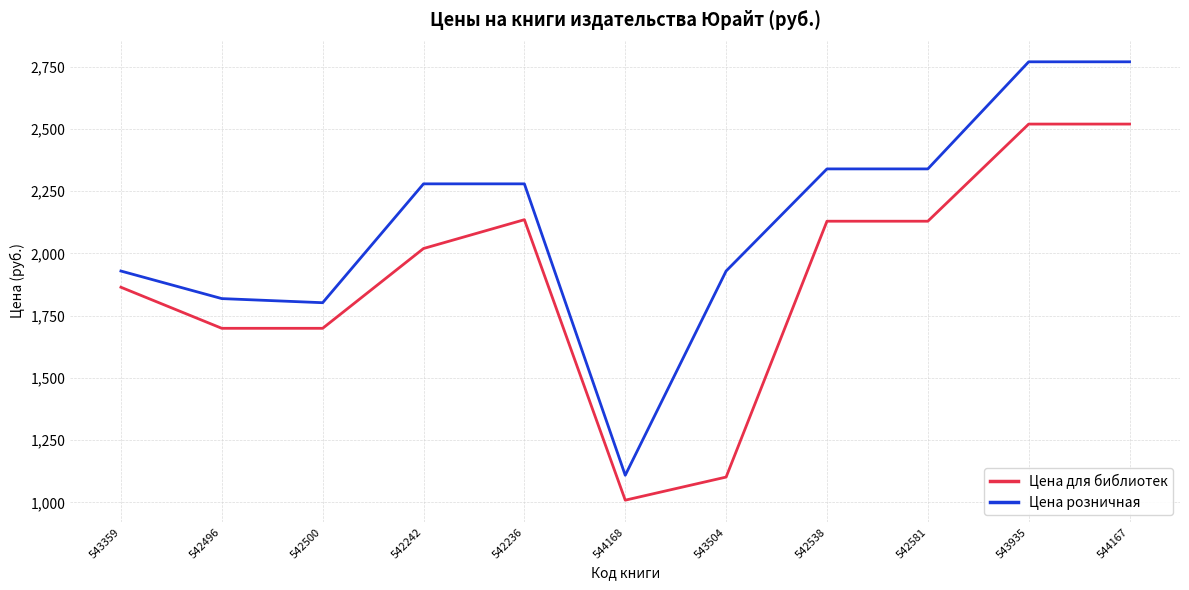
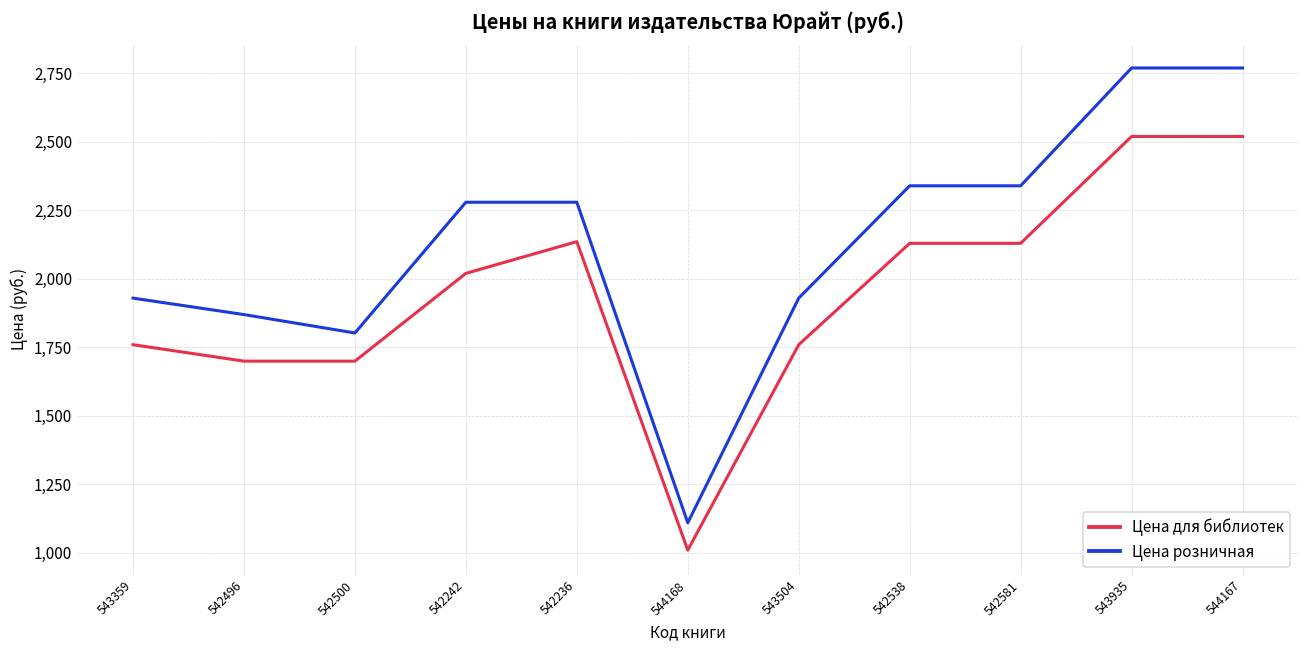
Цена для библиотек, 543359: 1,860 -> 1,760
Цена розничная, 542496: 1,820 -> 1,870
Цена для библиотек, 543504: 1,100 -> 1,760
